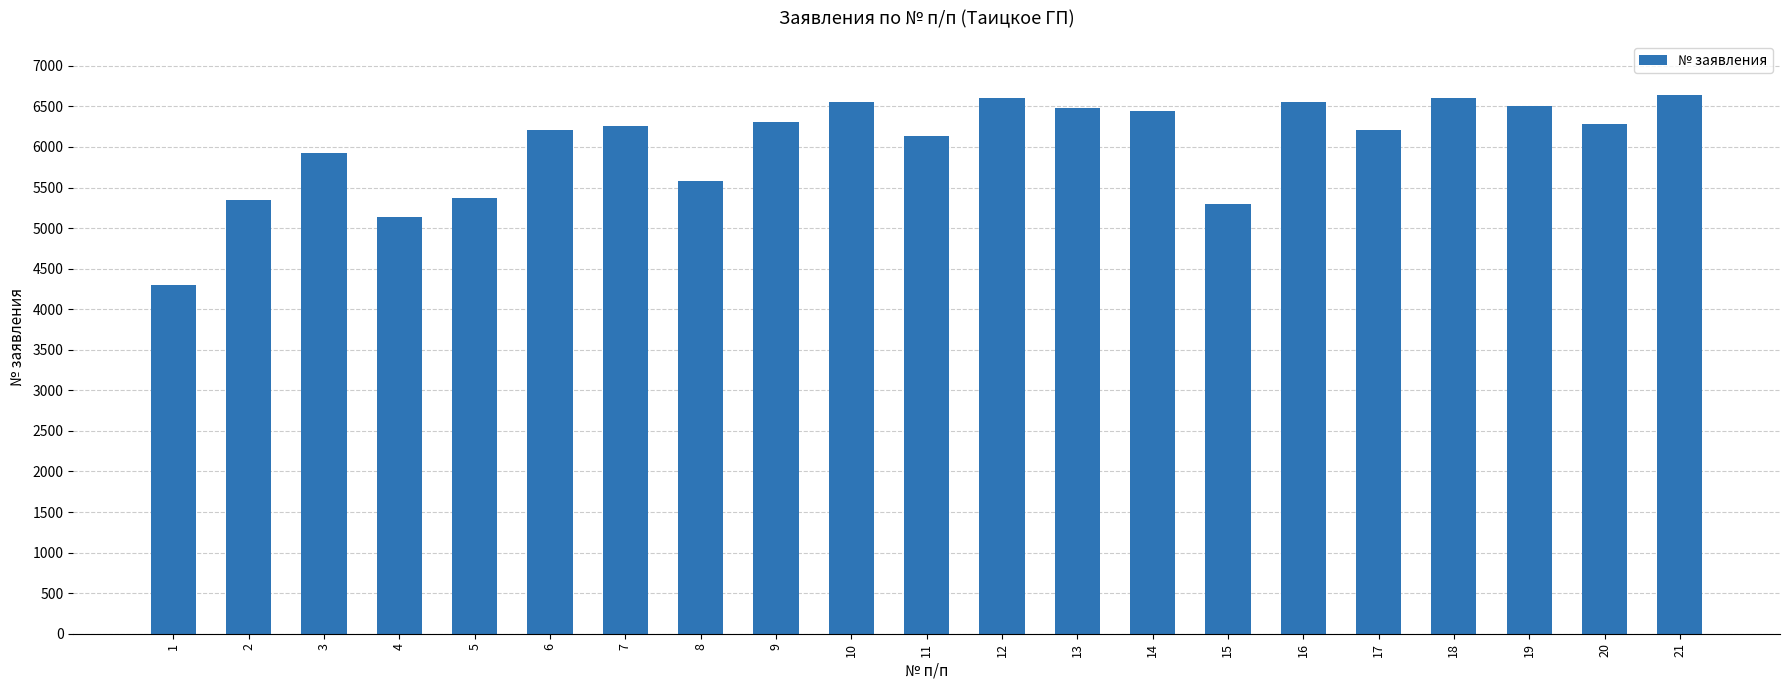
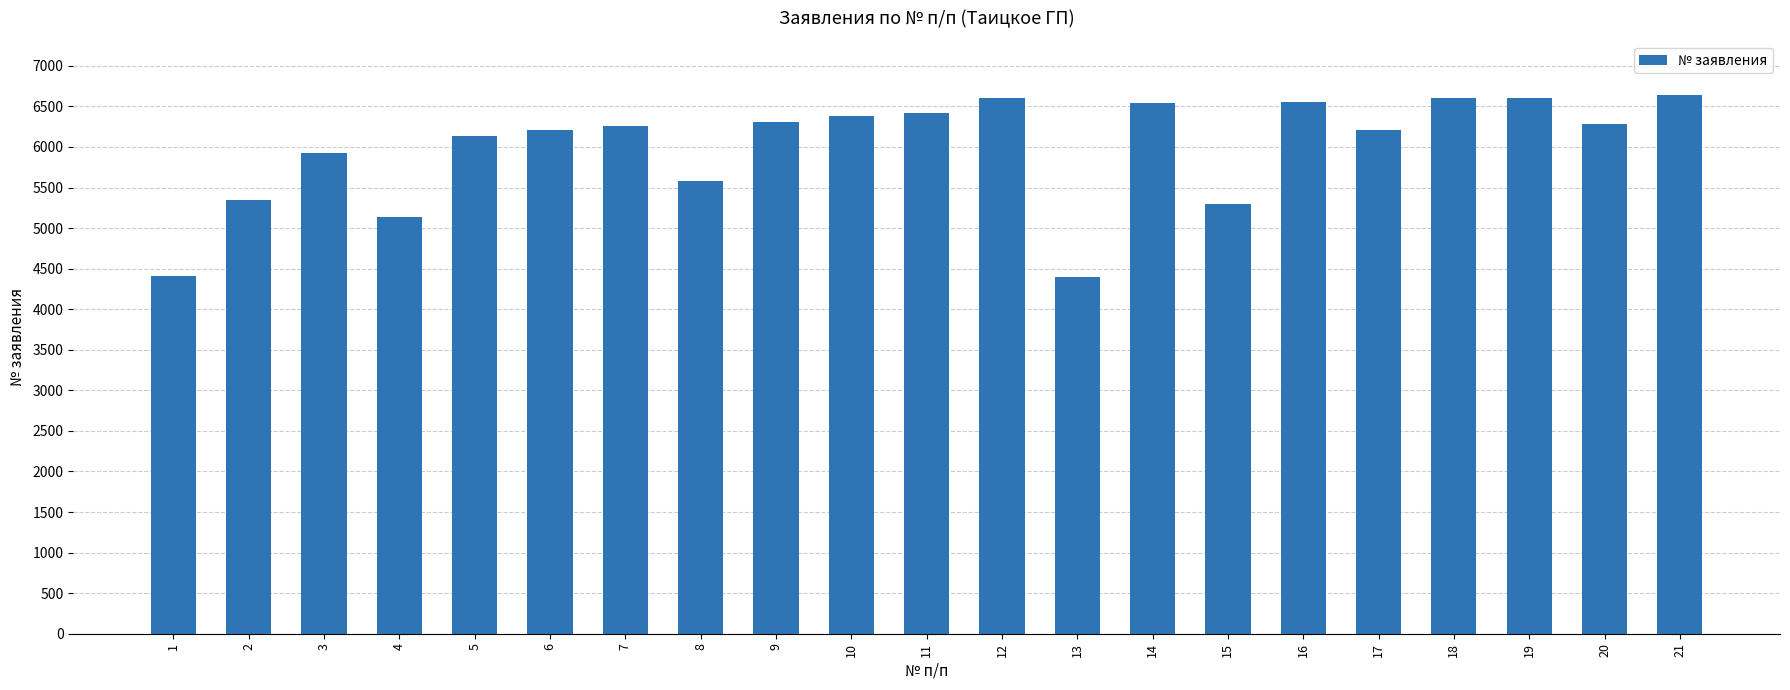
1: 4300 -> 4400
5: 5400 -> 6100
10: 6600 -> 6400
11: 6100 -> 6400
13: 6500 -> 4400
14: 6400 -> 6500
19: 6500 -> 6600
